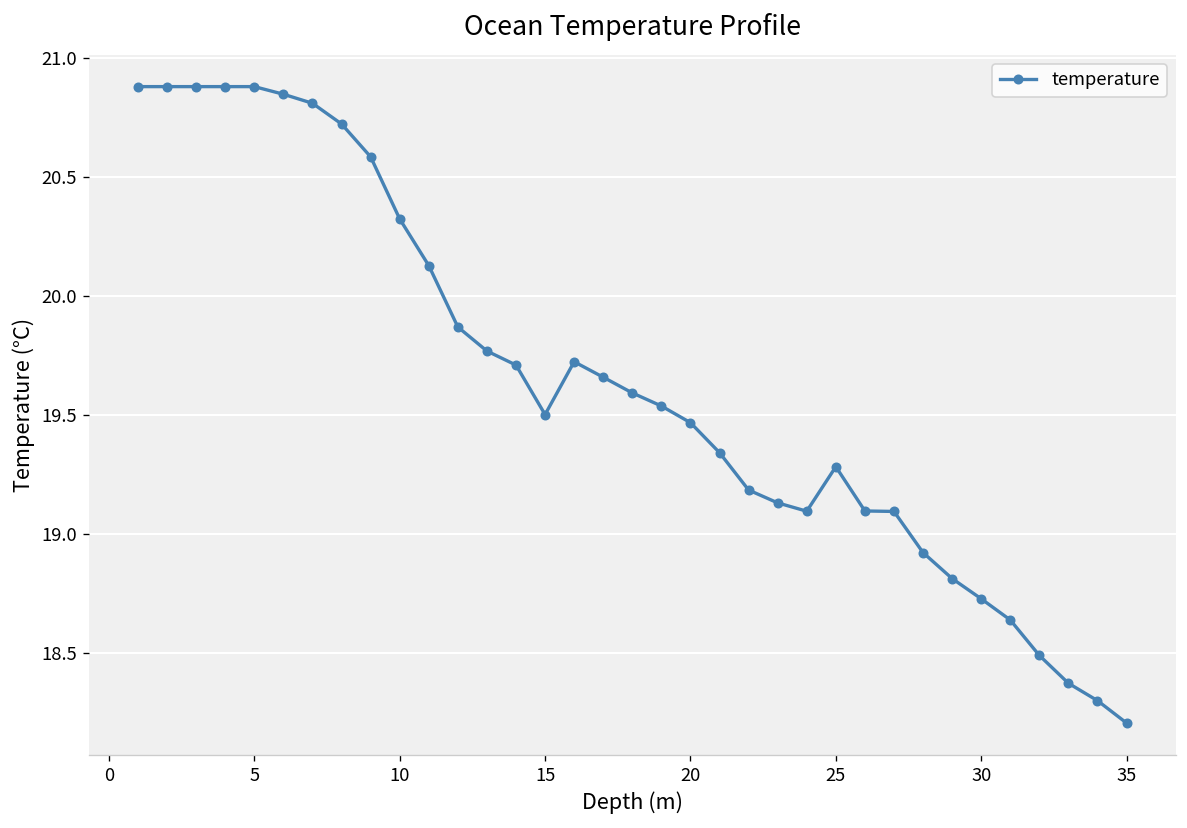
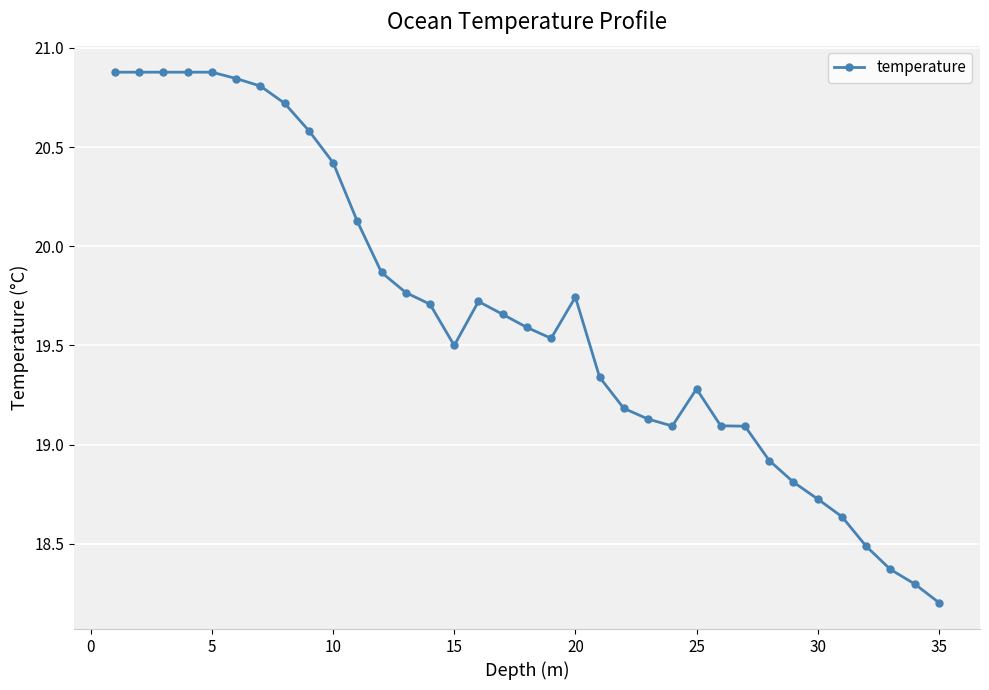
10: 20.32 -> 20.42
20: 19.47 -> 19.74
